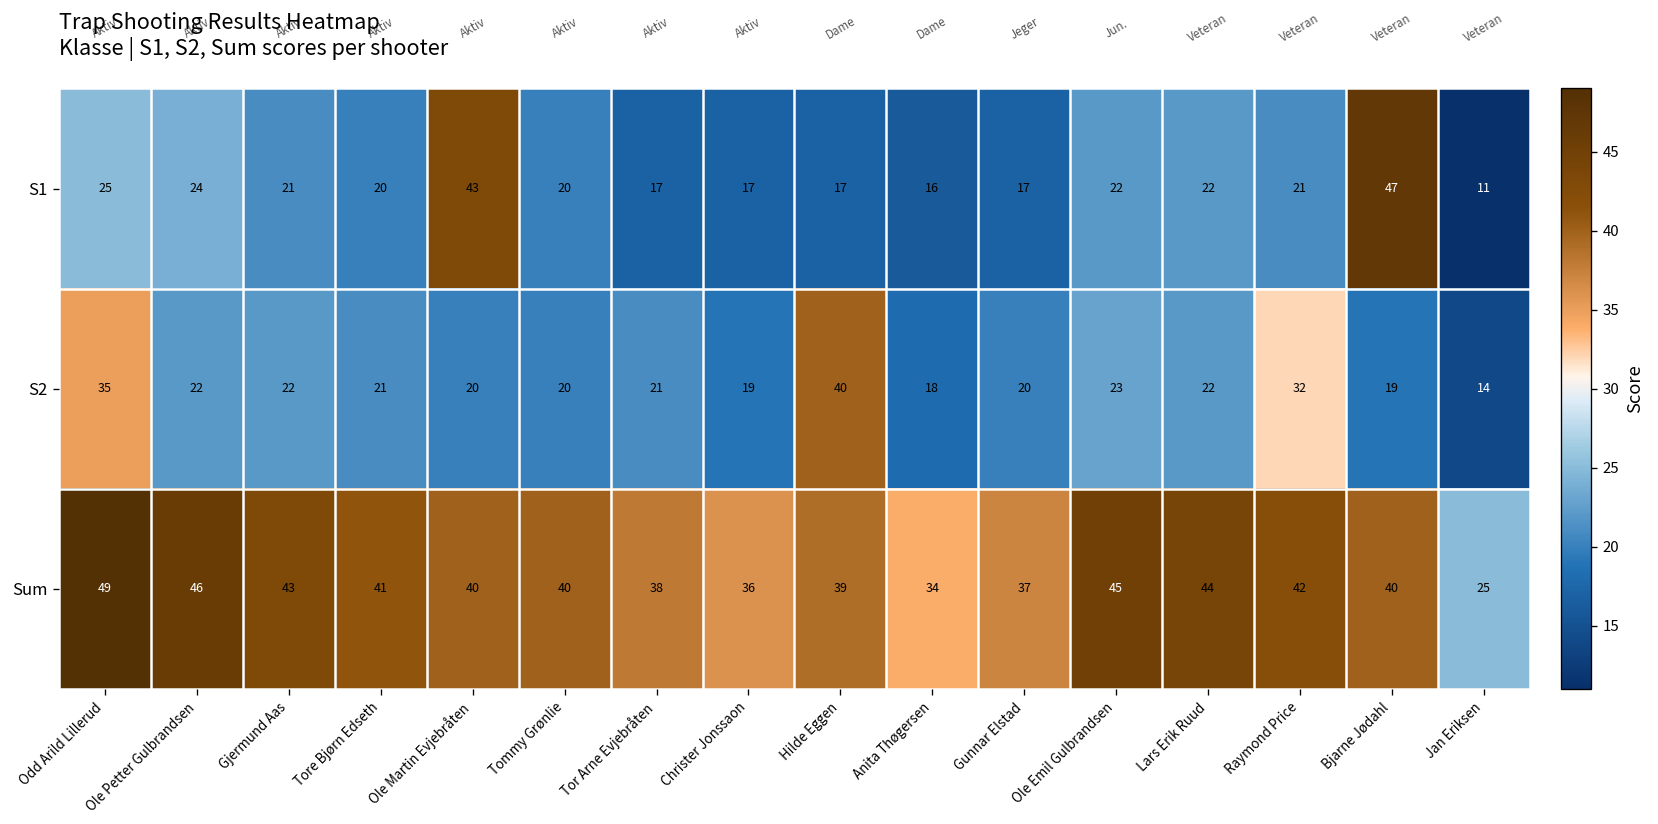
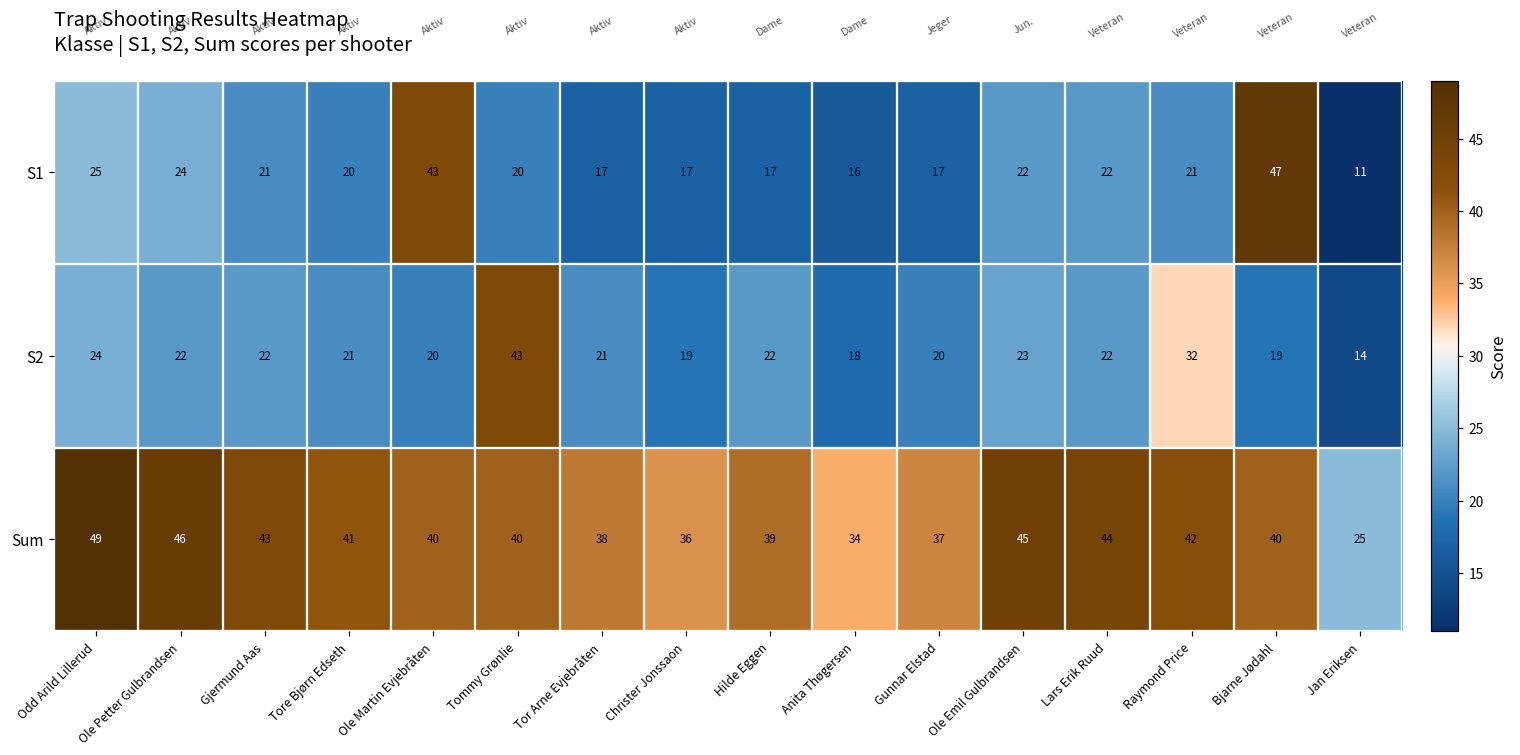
S2, Odd Arild Lillerud: 35 -> 24
S2, Tommy Grønlie: 20 -> 43
S2, Hilde Eggen: 40 -> 22
